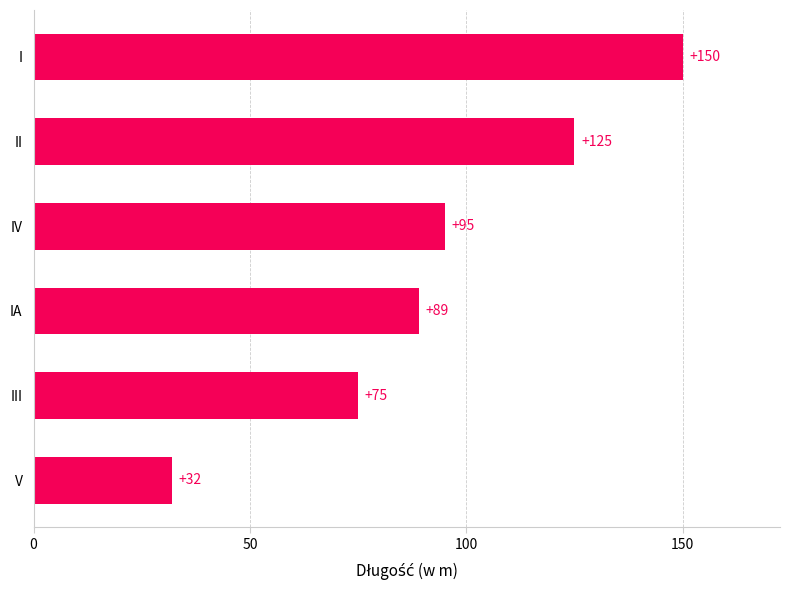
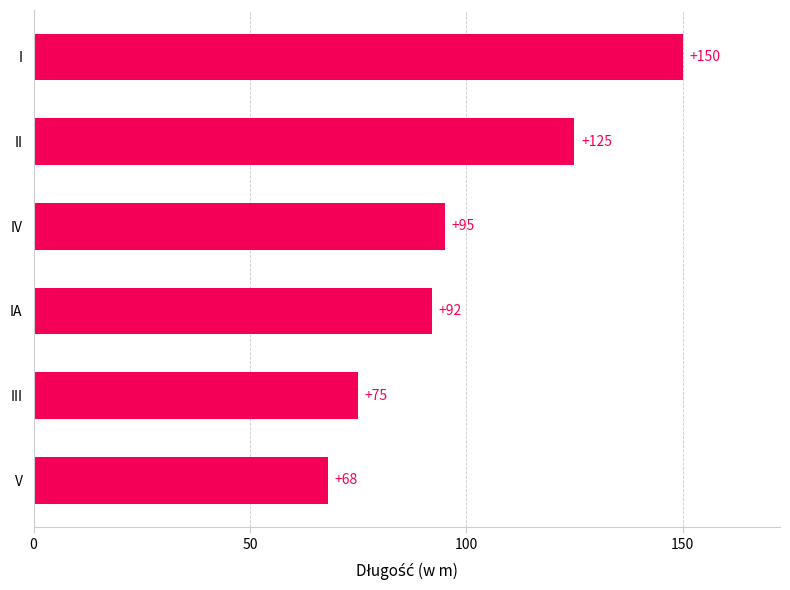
IA: +89 -> +92
V: +32 -> +68
